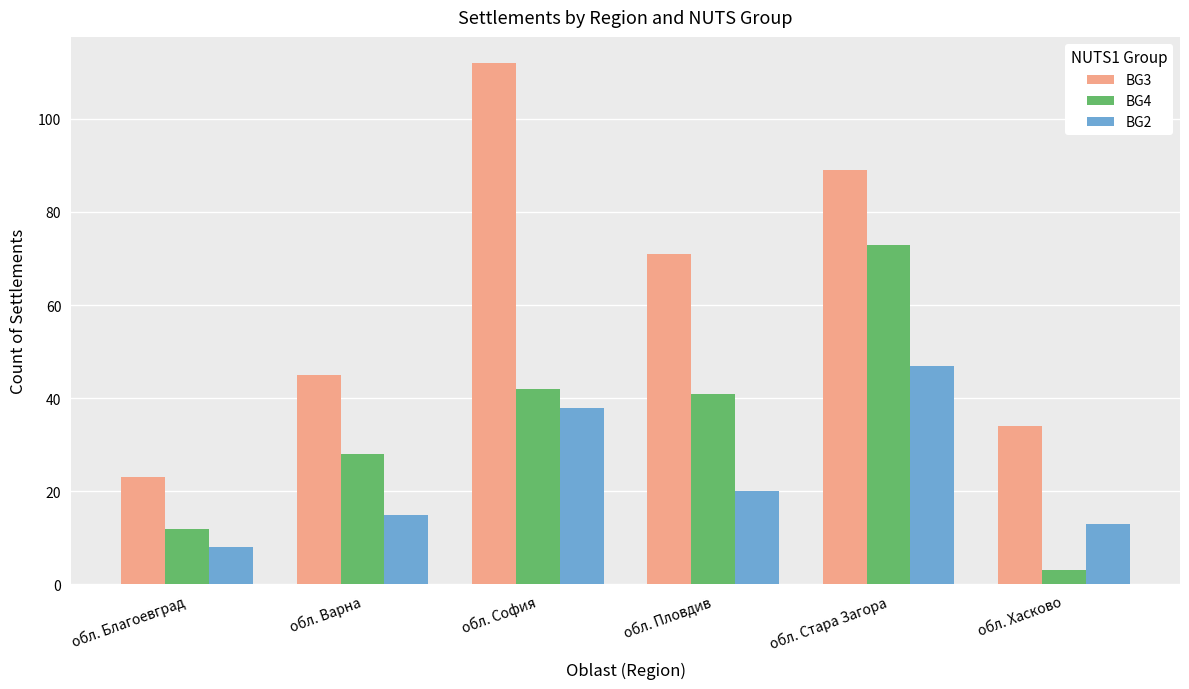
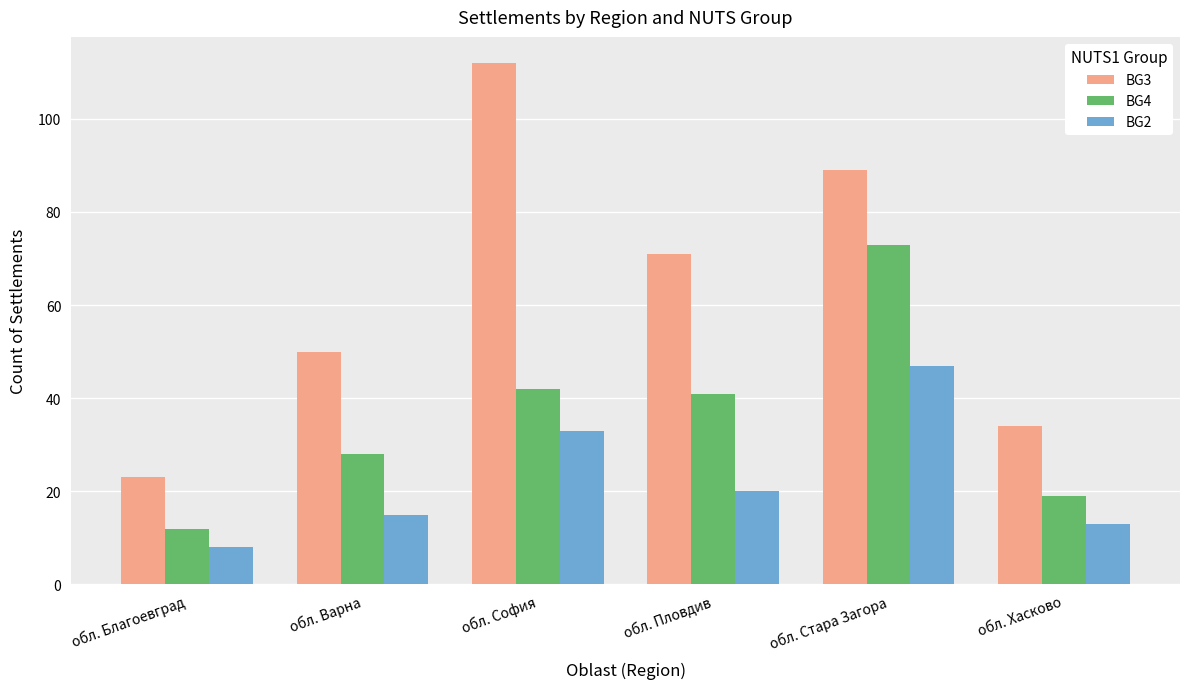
BG3, обл. Варна: 45 -> 50
BG2, обл. София: 38 -> 33
BG4, обл. Хасково: 3 -> 19
